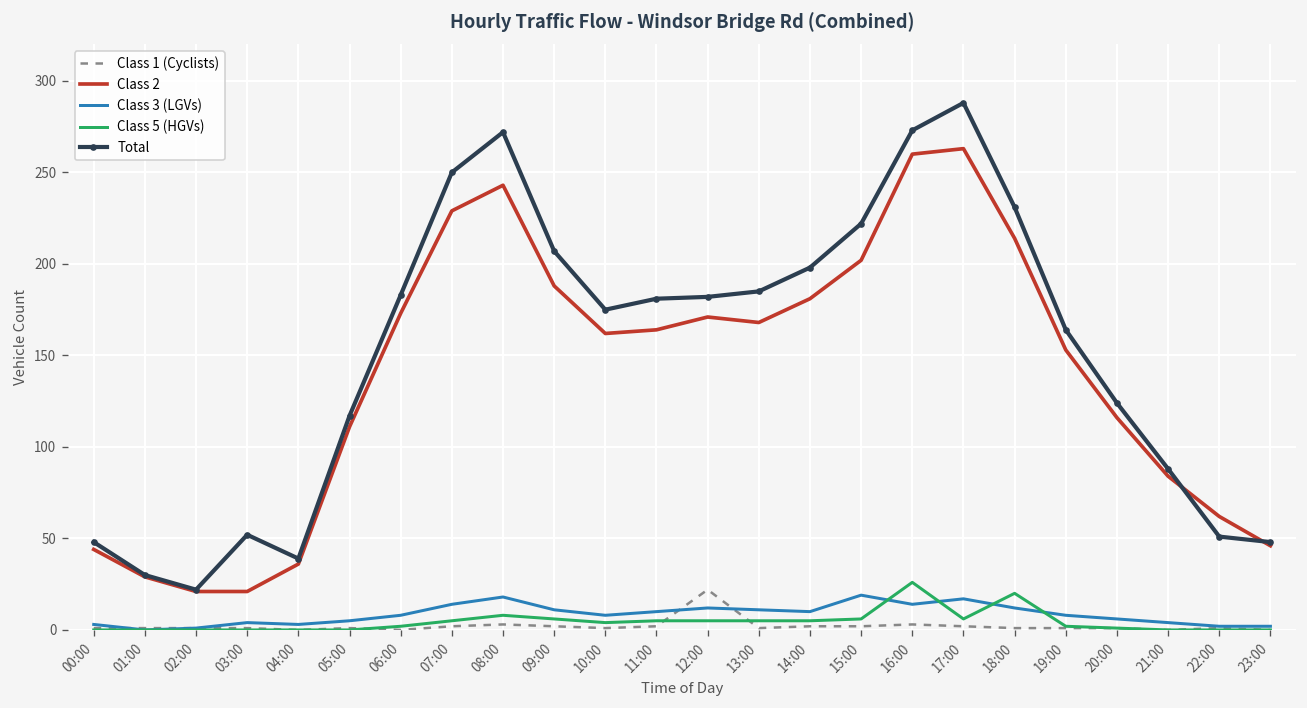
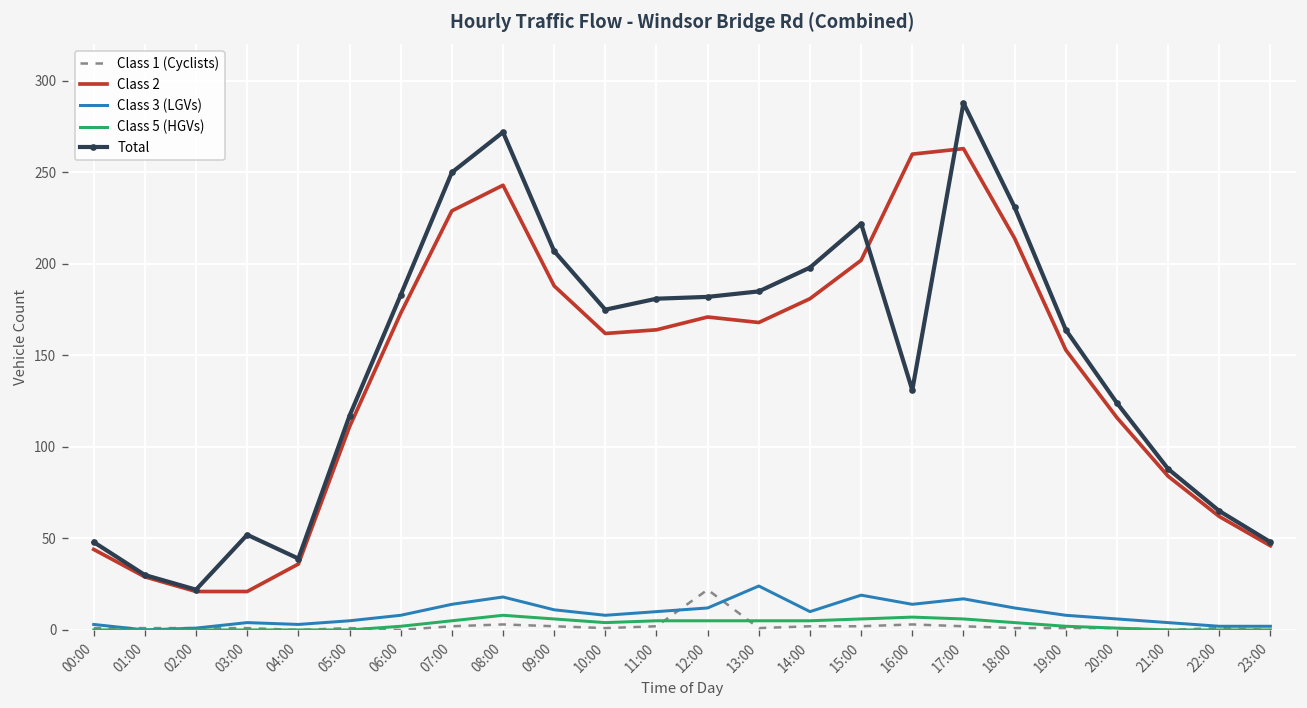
Class 3 (LGVs), 13:00: 11 -> 24
Class 5 (HGVs), 16:00: 26 -> 7
Total, 16:00: 273 -> 131
Class 5 (HGVs), 18:00: 20 -> 4
Total, 22:00: 51 -> 65
